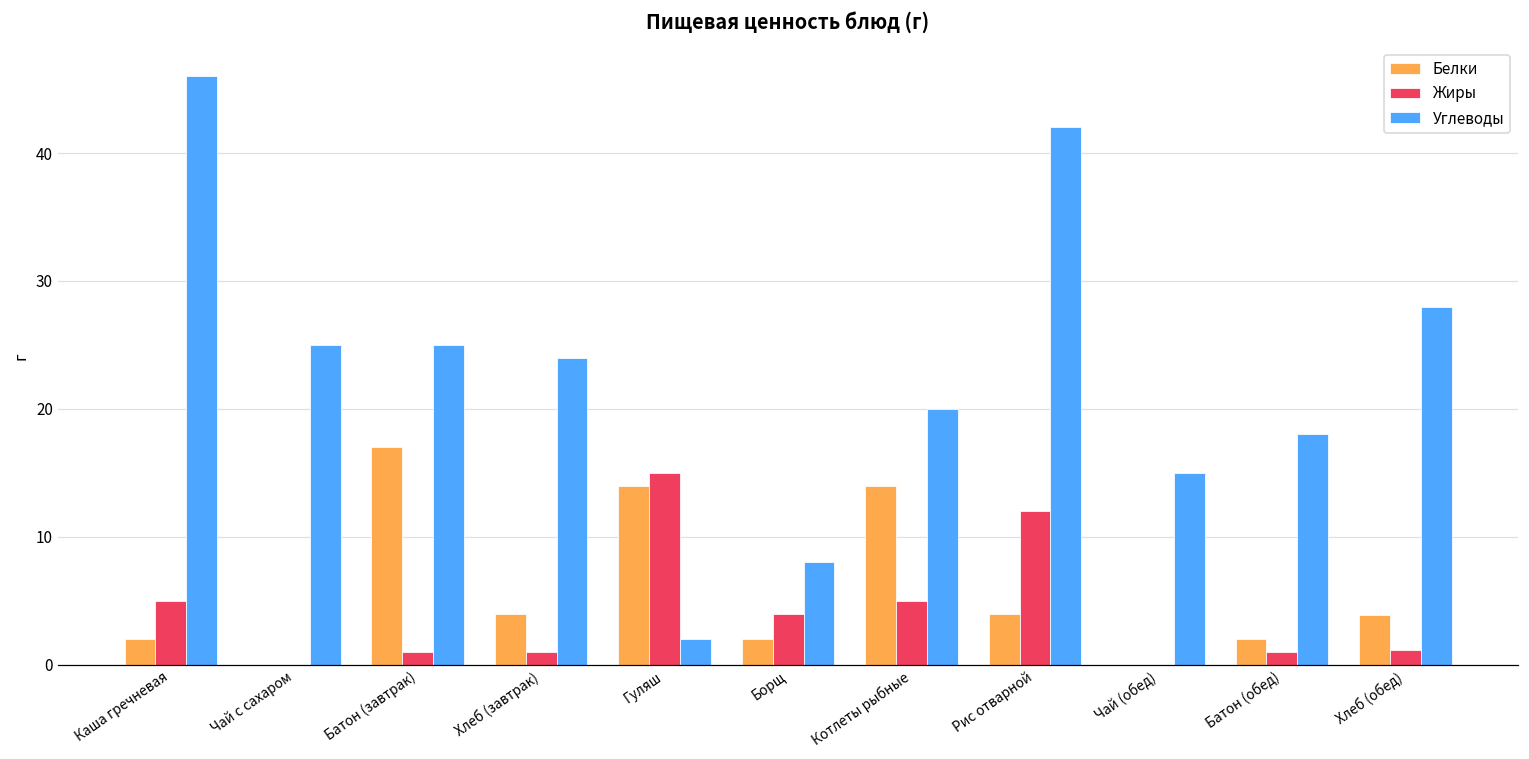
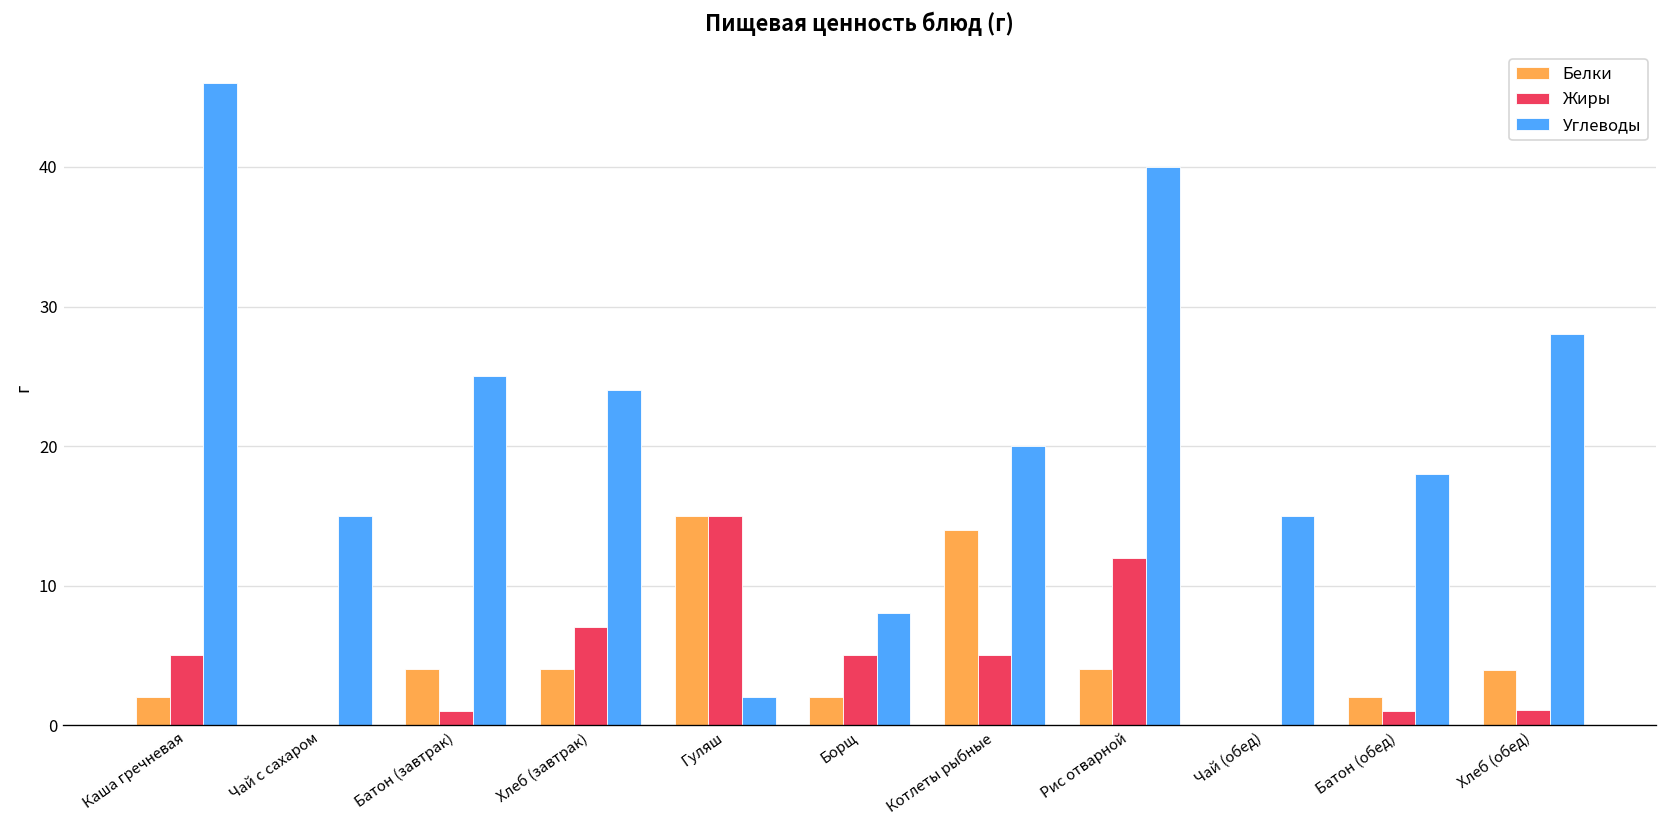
Углеводы, Чай с сахаром: 25 -> 15
Белки, Батон (завтрак): 17 -> 4
Жиры, Хлеб (завтрак): 1 -> 7
Белки, Гуляш: 14 -> 15
Жиры, Борщ: 4 -> 5
Углеводы, Рис отварной: 42 -> 40
